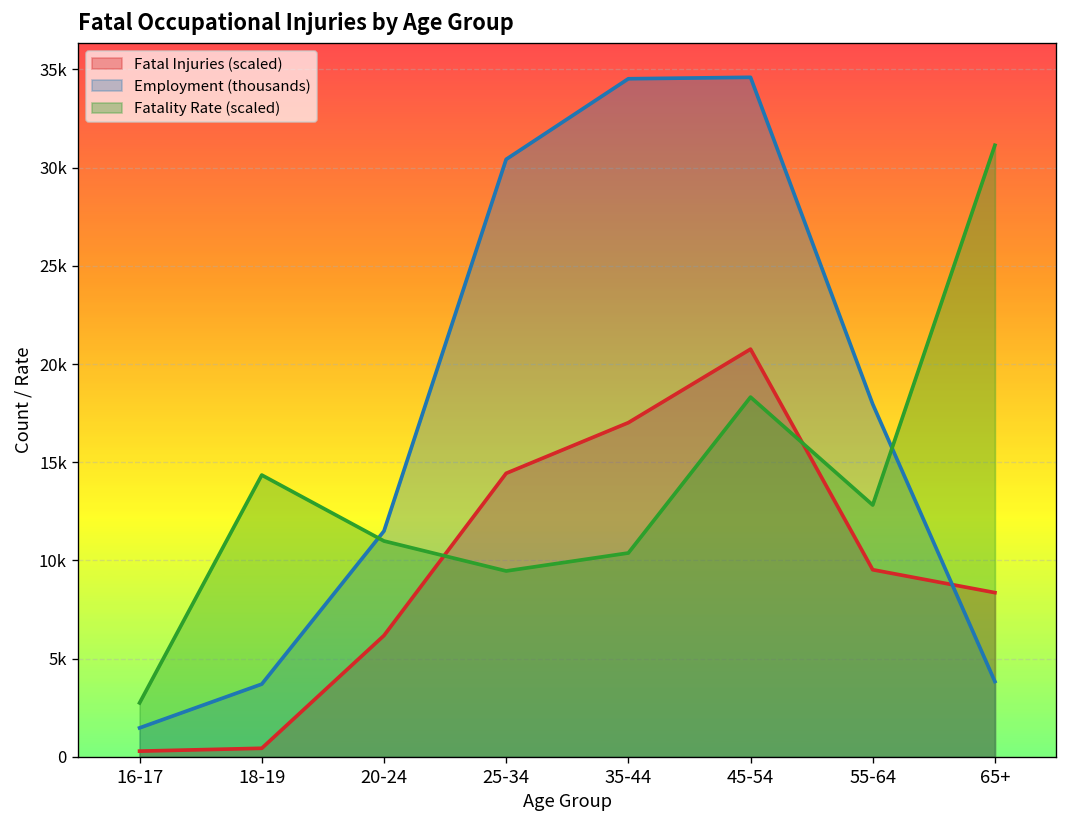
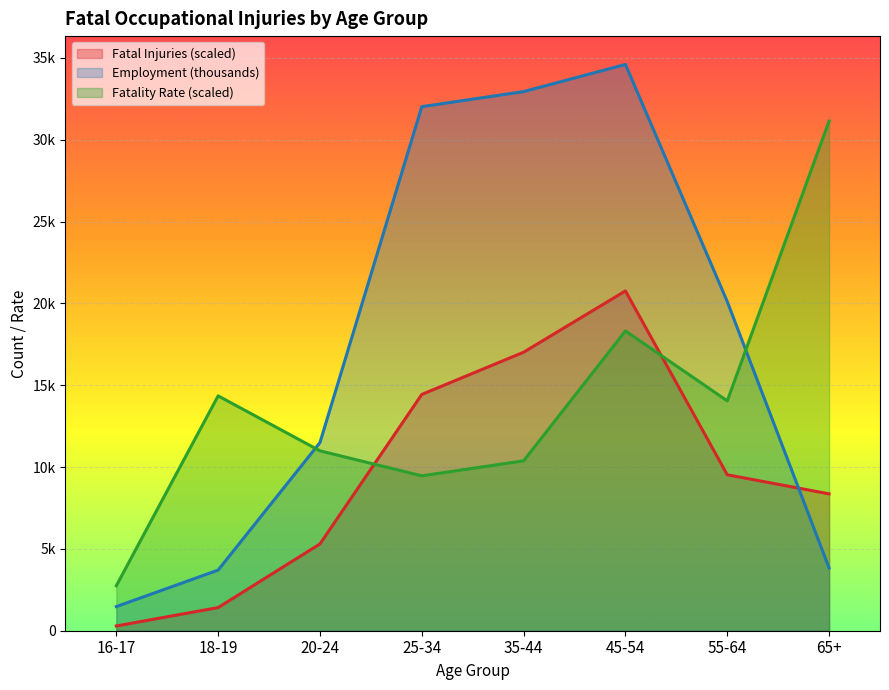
Fatal Injuries (scaled), 18-19: 400 -> 1400
Fatal Injuries (scaled), 20-24: 6200 -> 5300
Employment (thousands), 25-34: 30400 -> 32000
Employment (thousands), 35-44: 34500 -> 32900
Employment (thousands), 55-64: 18000 -> 20100
Fatality Rate (scaled), 55-64: 12800 -> 14000
